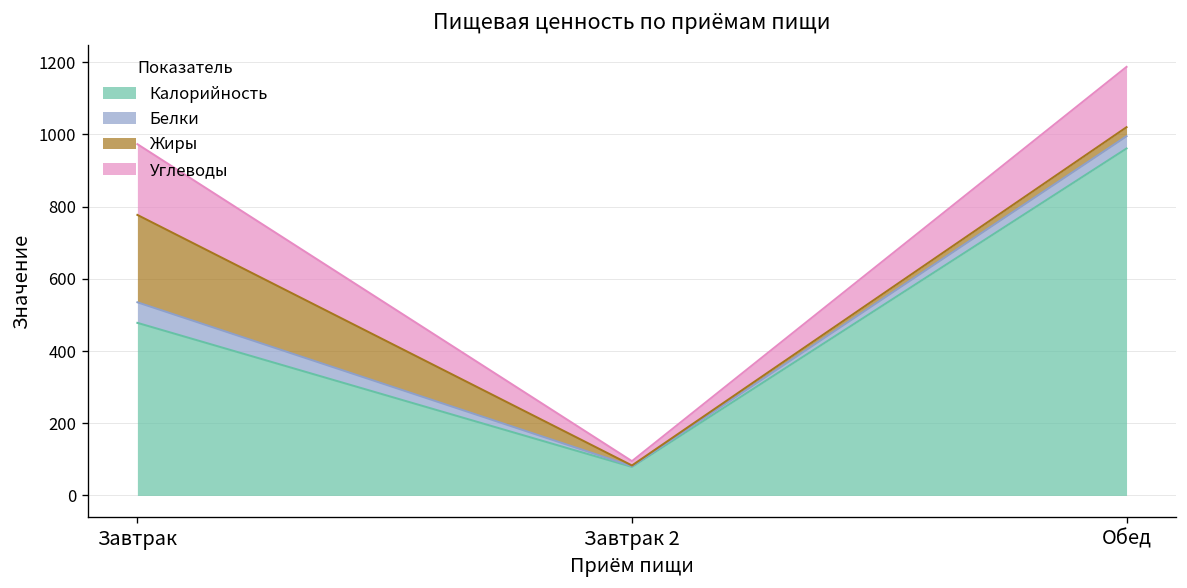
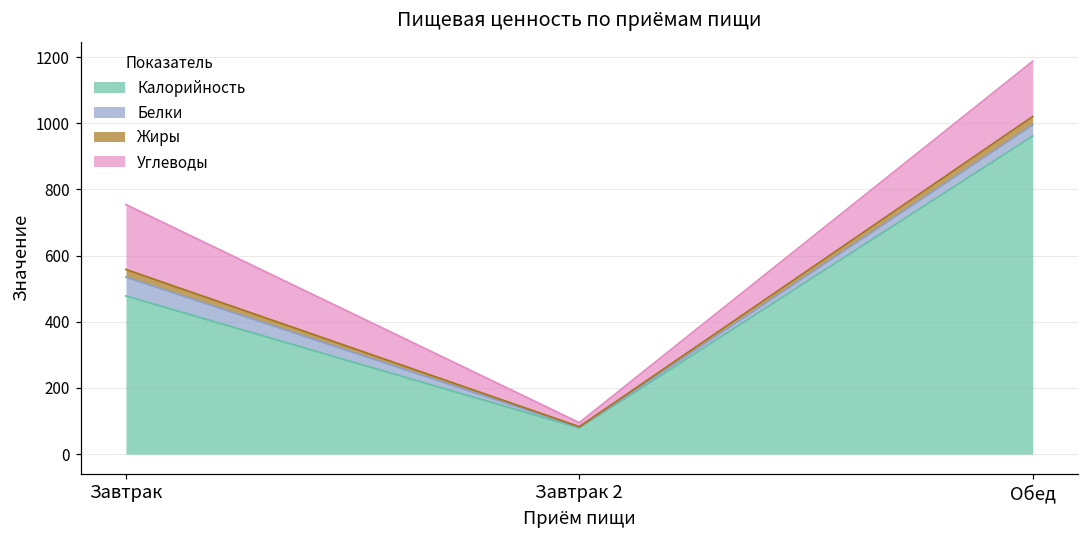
Жиры, Завтрак: 240 -> 20
